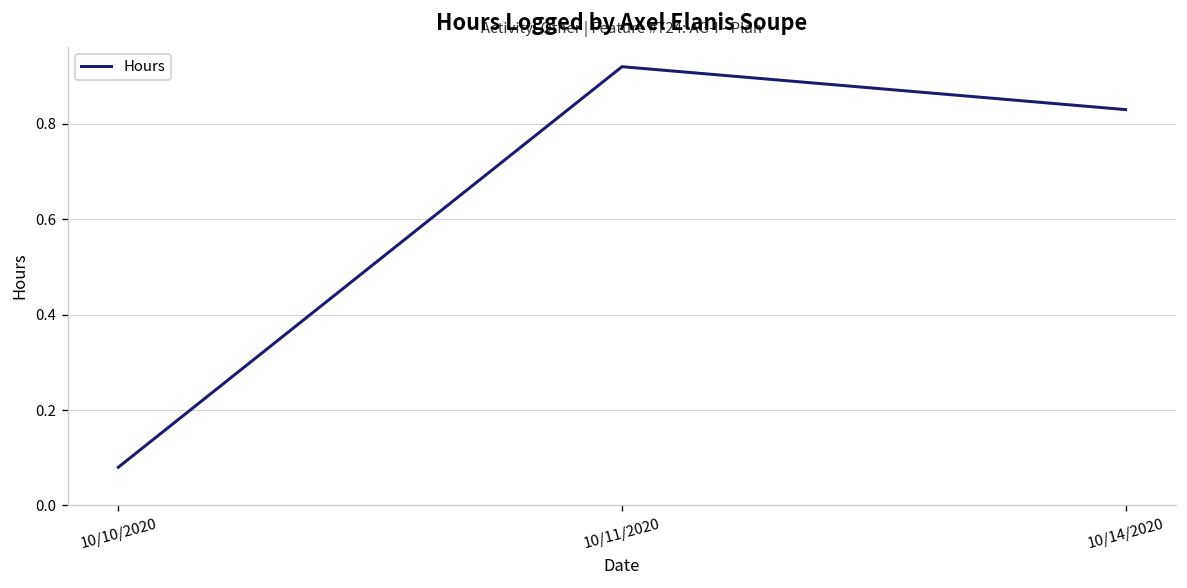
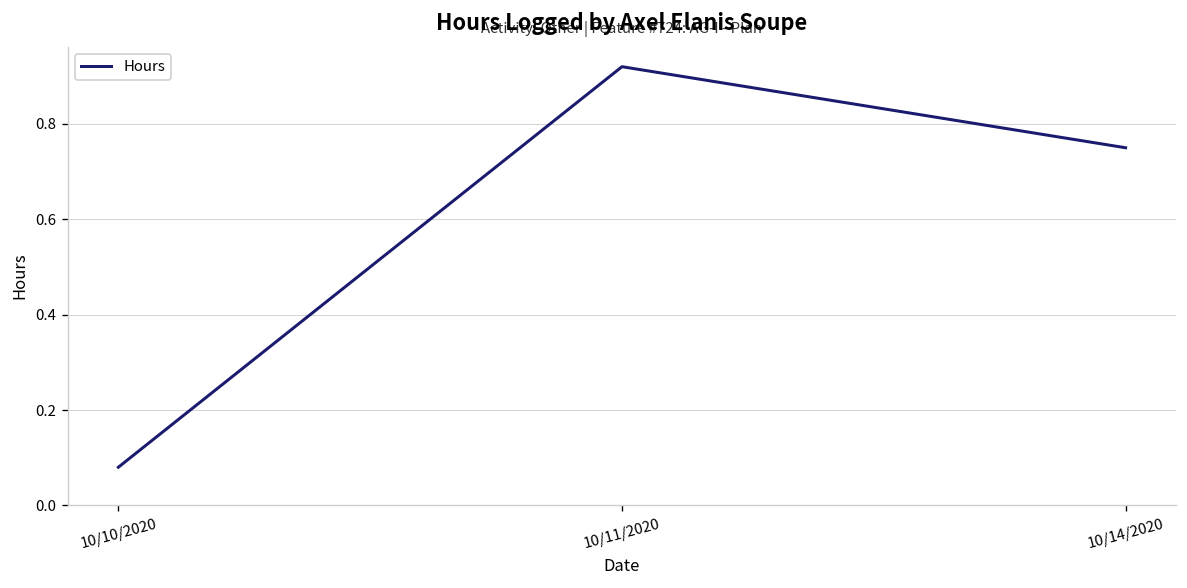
10/14/2020: 0.83 -> 0.75
